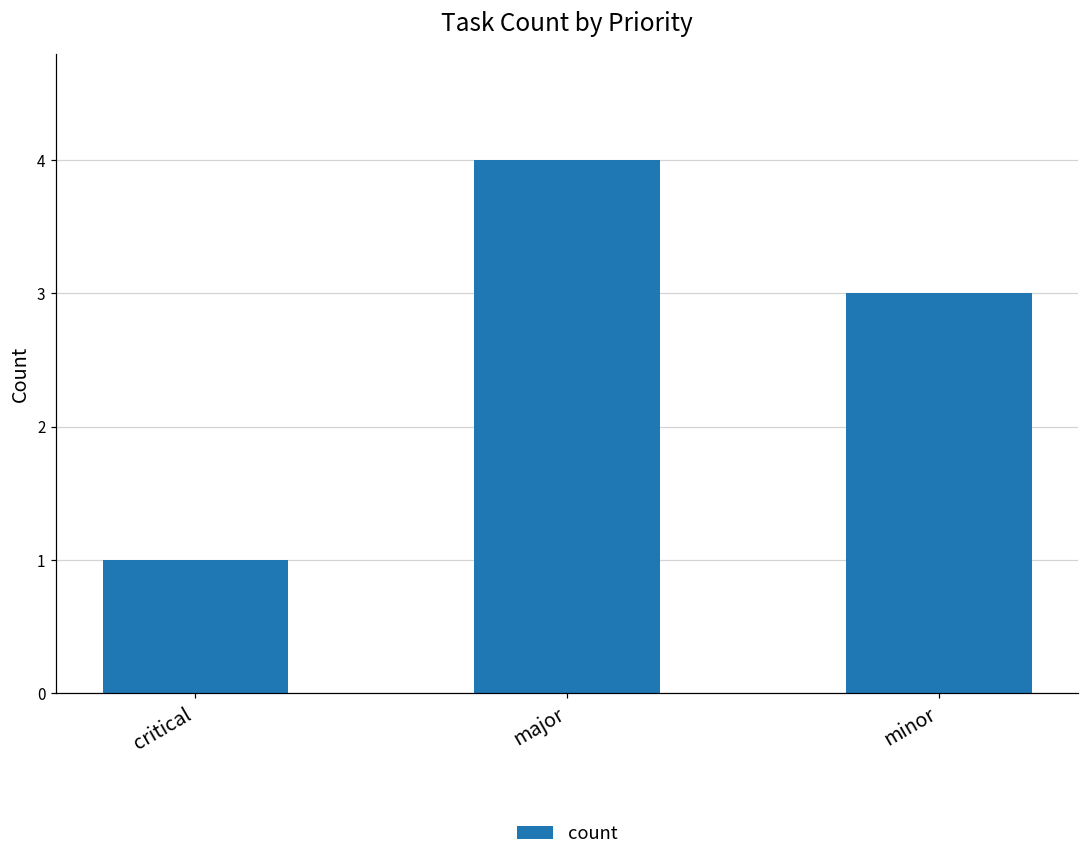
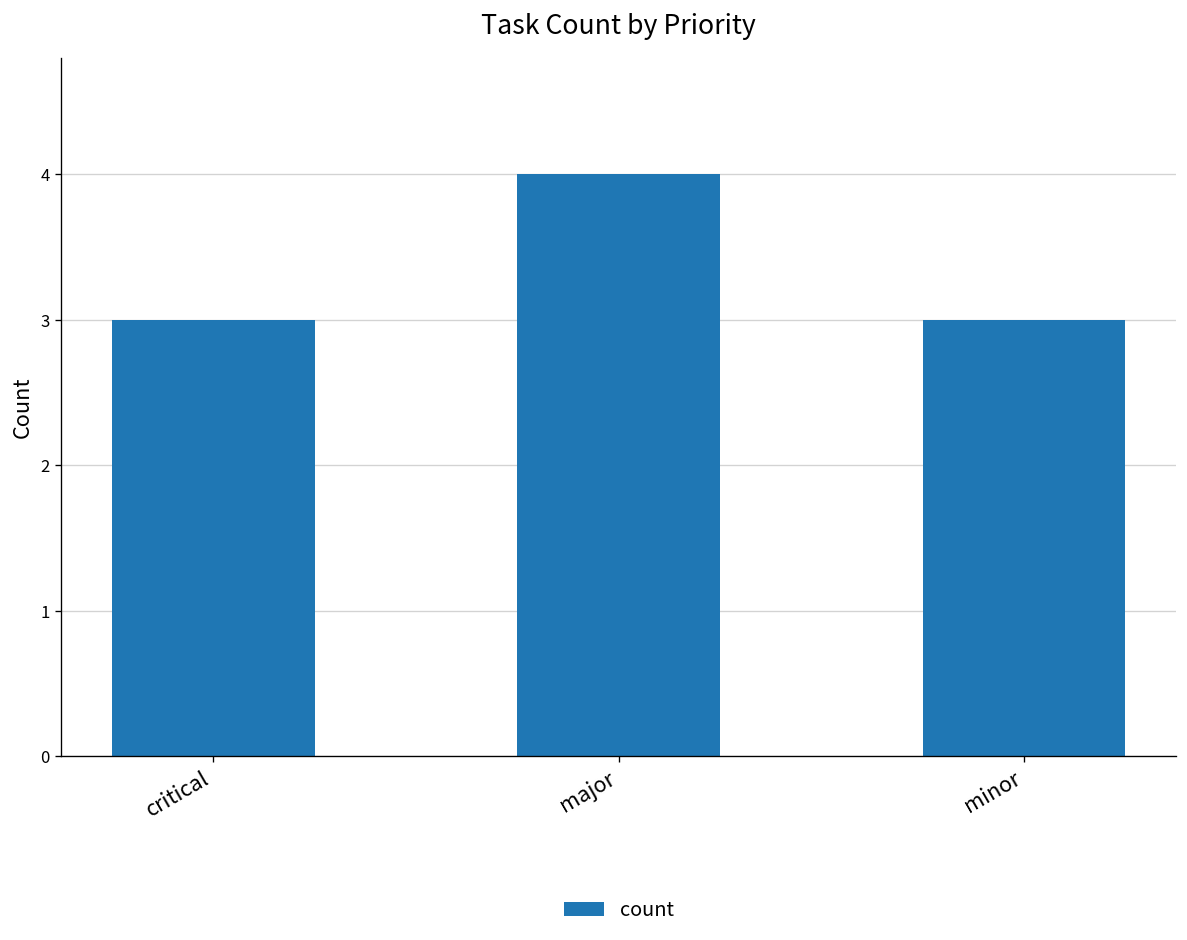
critical: 1 -> 3
